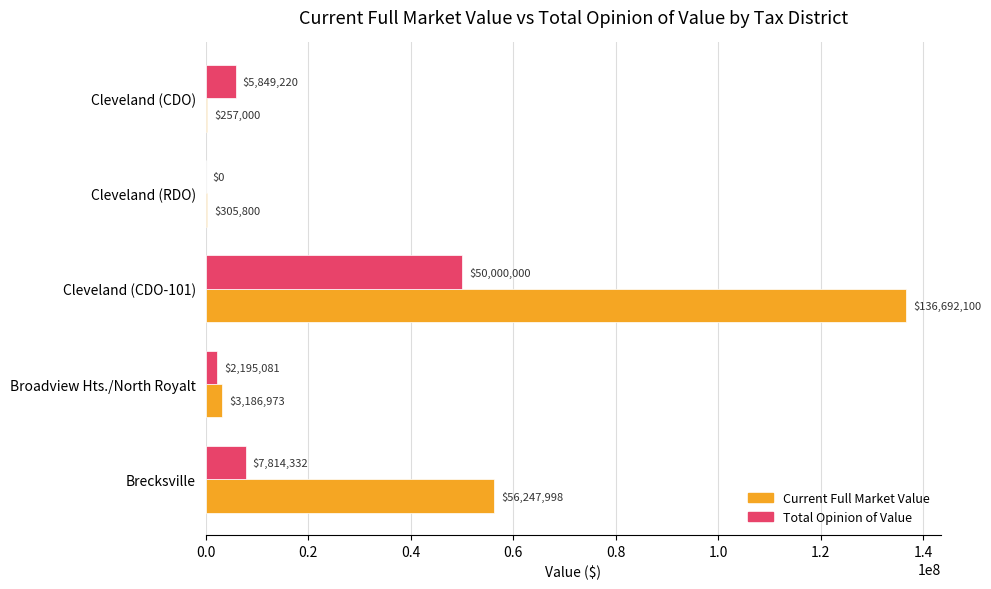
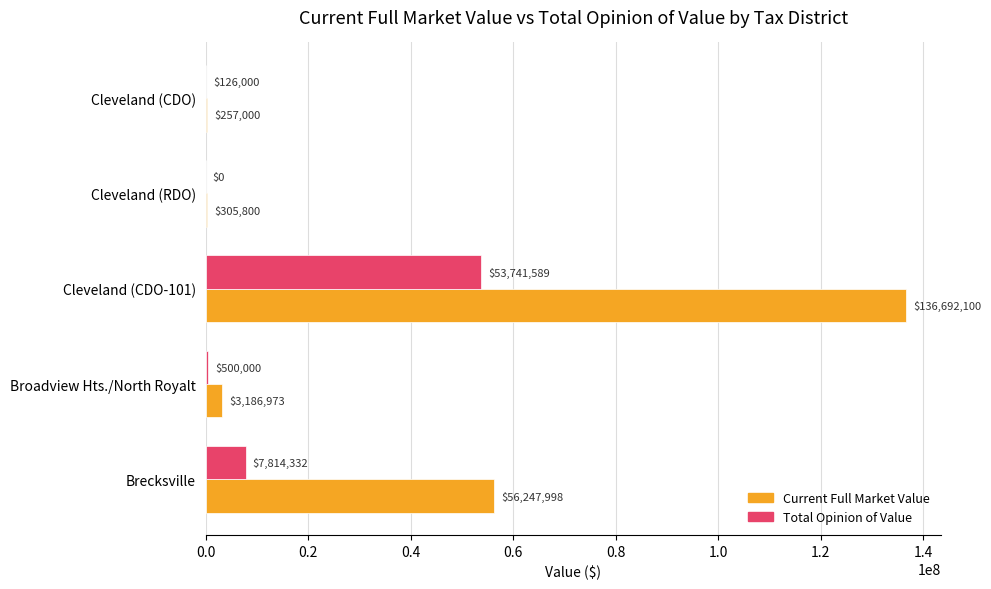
Total Opinion of Value, Cleveland (CDO): $5,849,220 -> $126,000
Total Opinion of Value, Cleveland (CDO-101): $50,000,000 -> $53,741,589
Total Opinion of Value, Broadview Hts./North Royalt: $2,195,081 -> $500,000
